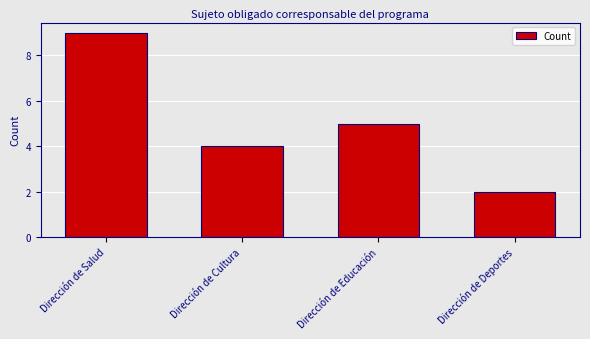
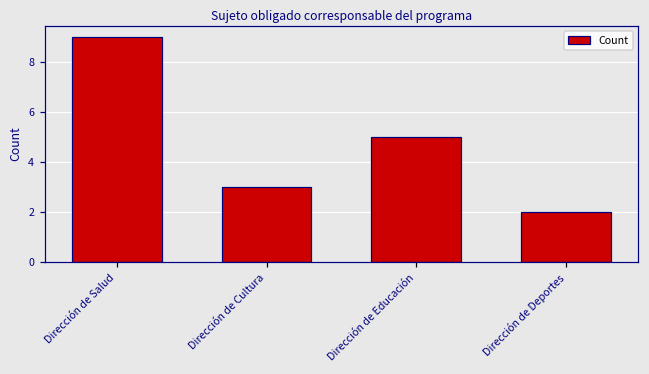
Dirección de Cultura: 4 -> 3
